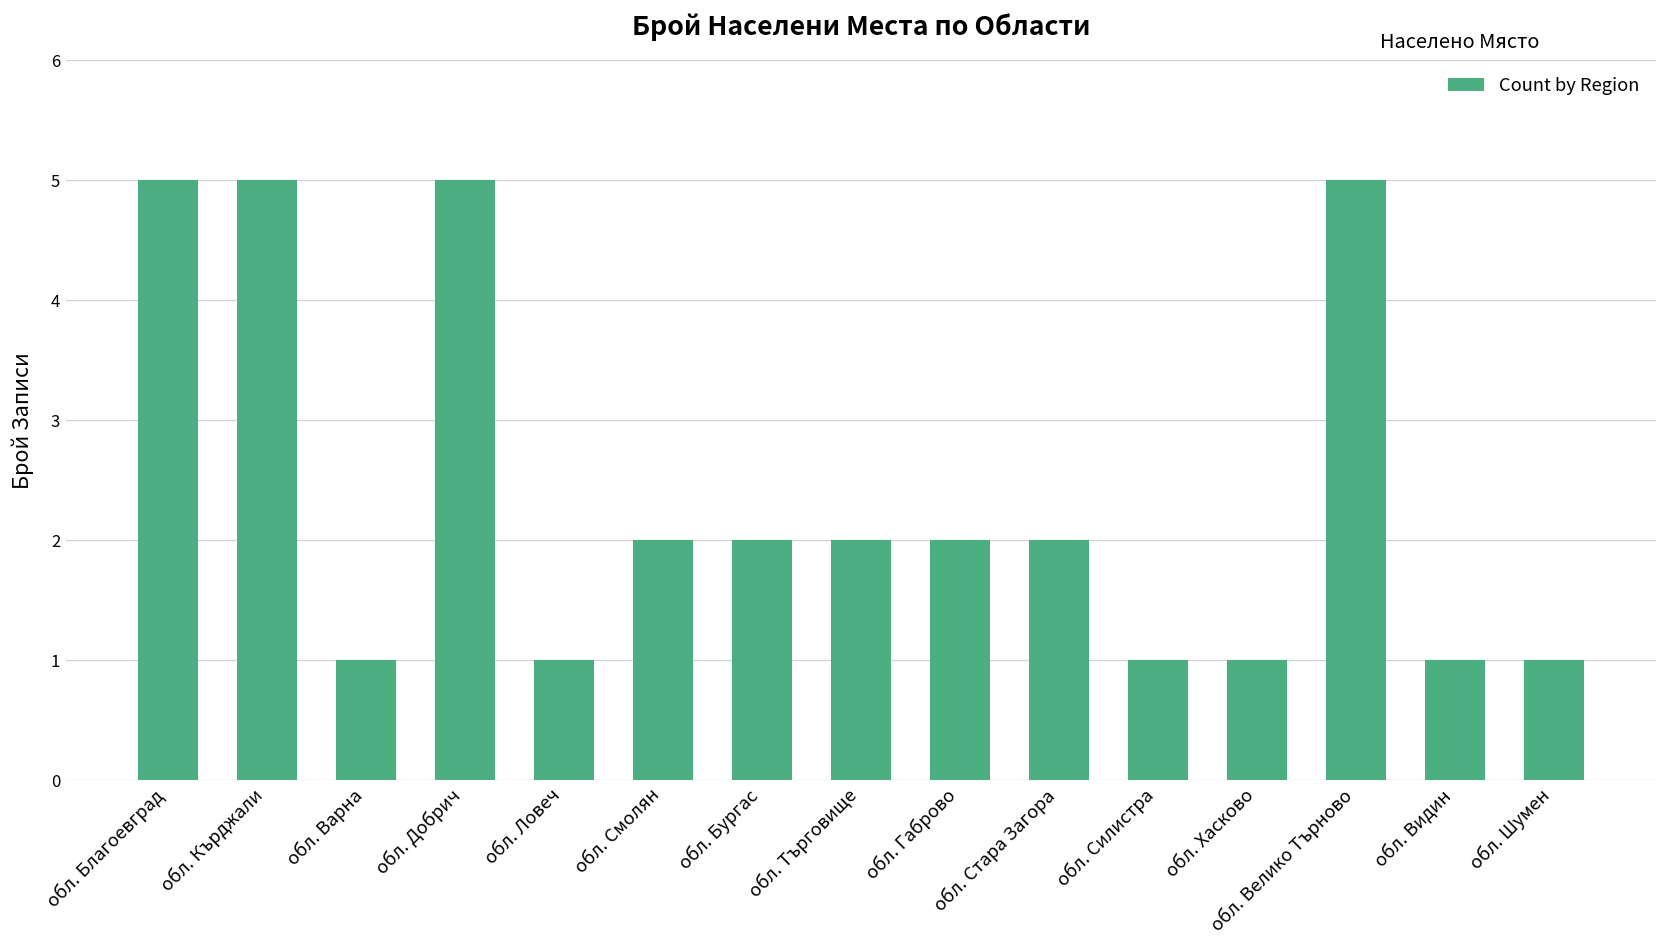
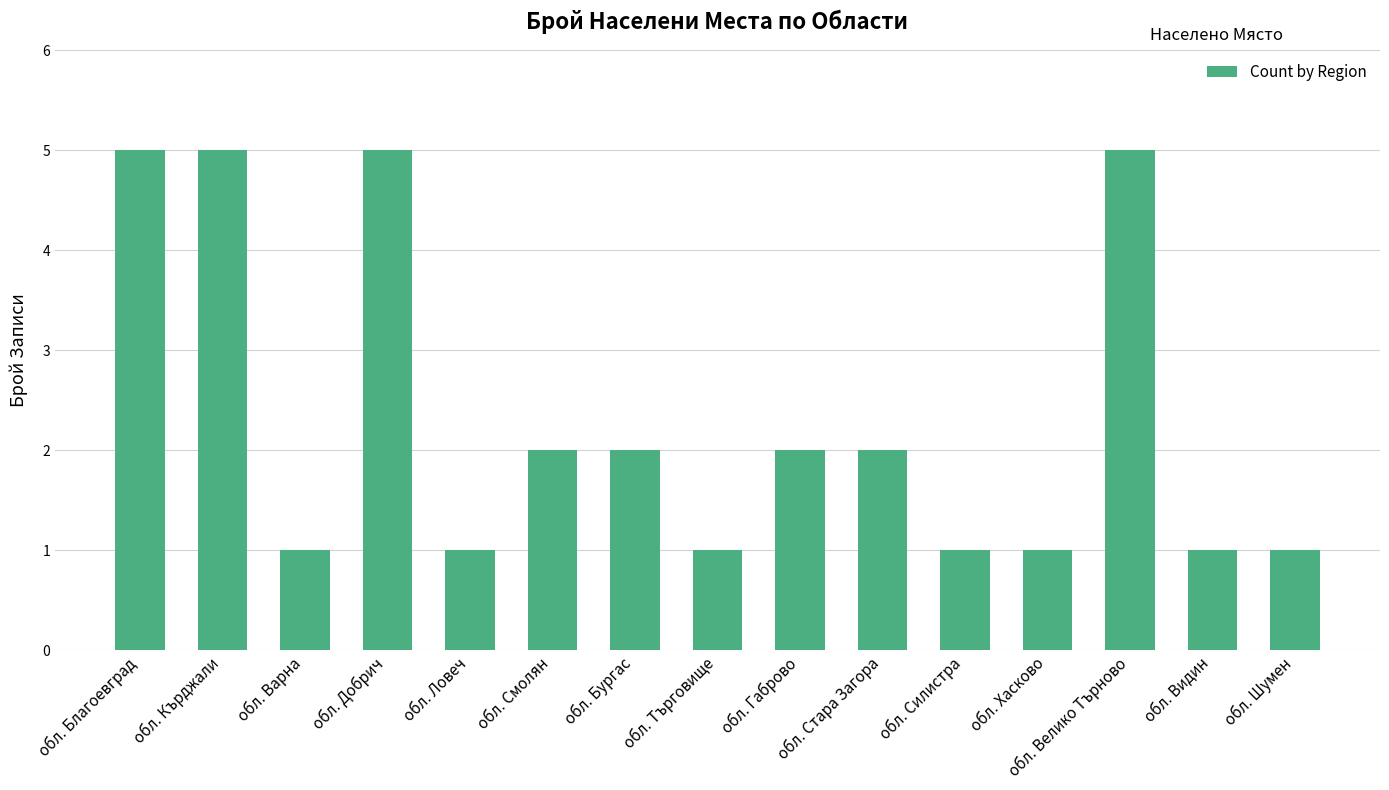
обл. Търговище: 2 -> 1
